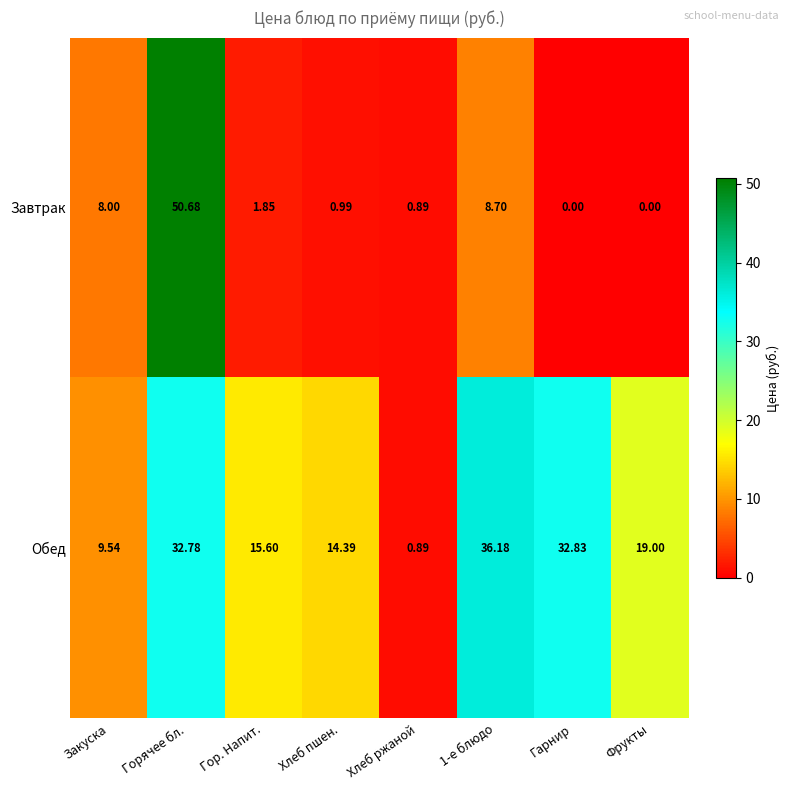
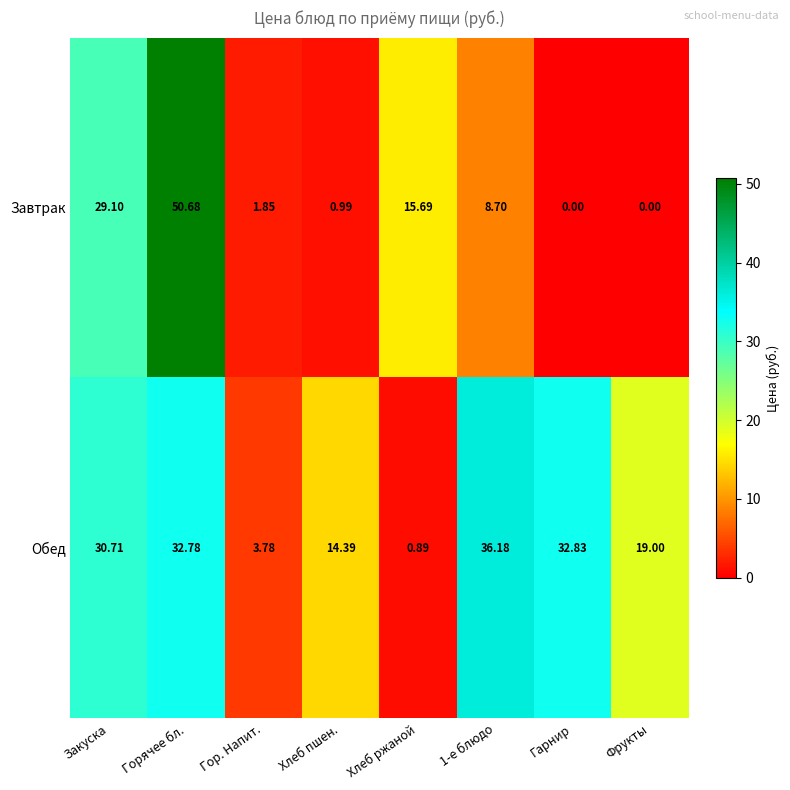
Завтрак, Закуска: 8.00 -> 29.10
Завтрак, Хлеб ржаной: 0.89 -> 15.69
Обед, Закуска: 9.54 -> 30.71
Обед, Гор. Напит.: 15.60 -> 3.78
